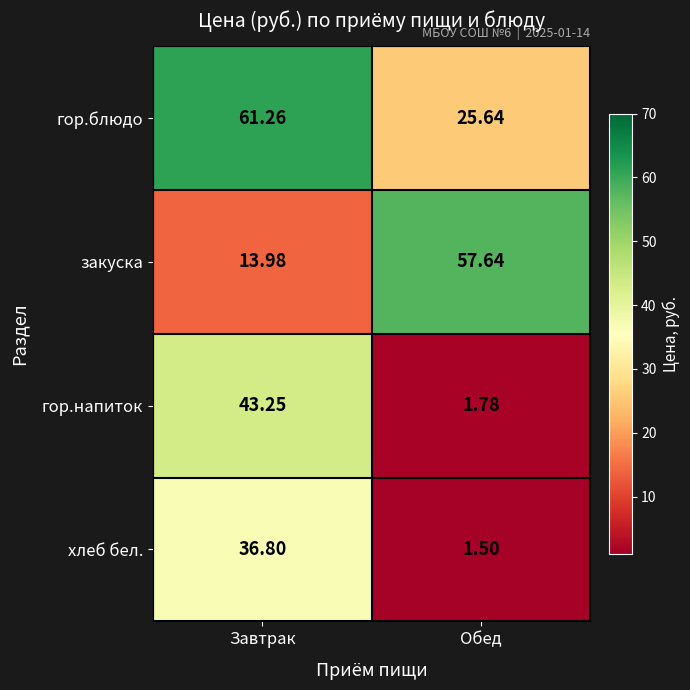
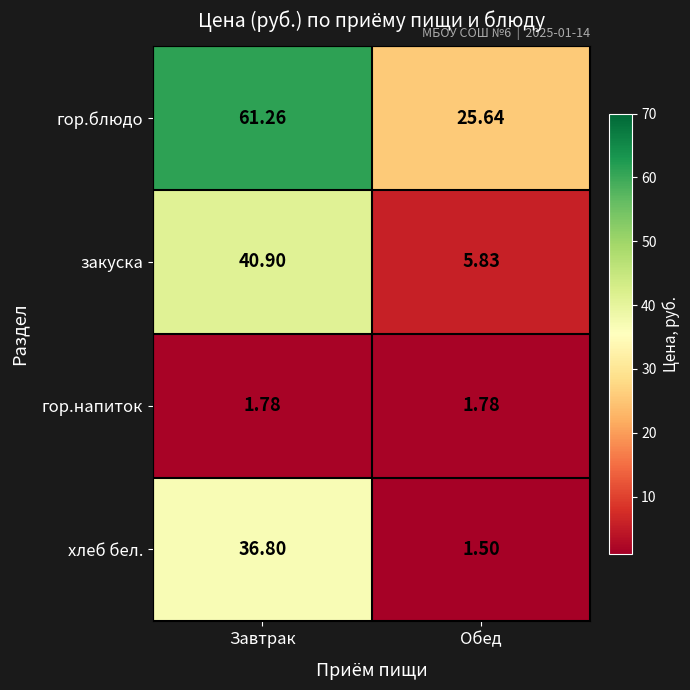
закуска, Завтрак: 13.98 -> 40.90
закуска, Обед: 57.64 -> 5.83
гор.напиток, Завтрак: 43.25 -> 1.78
